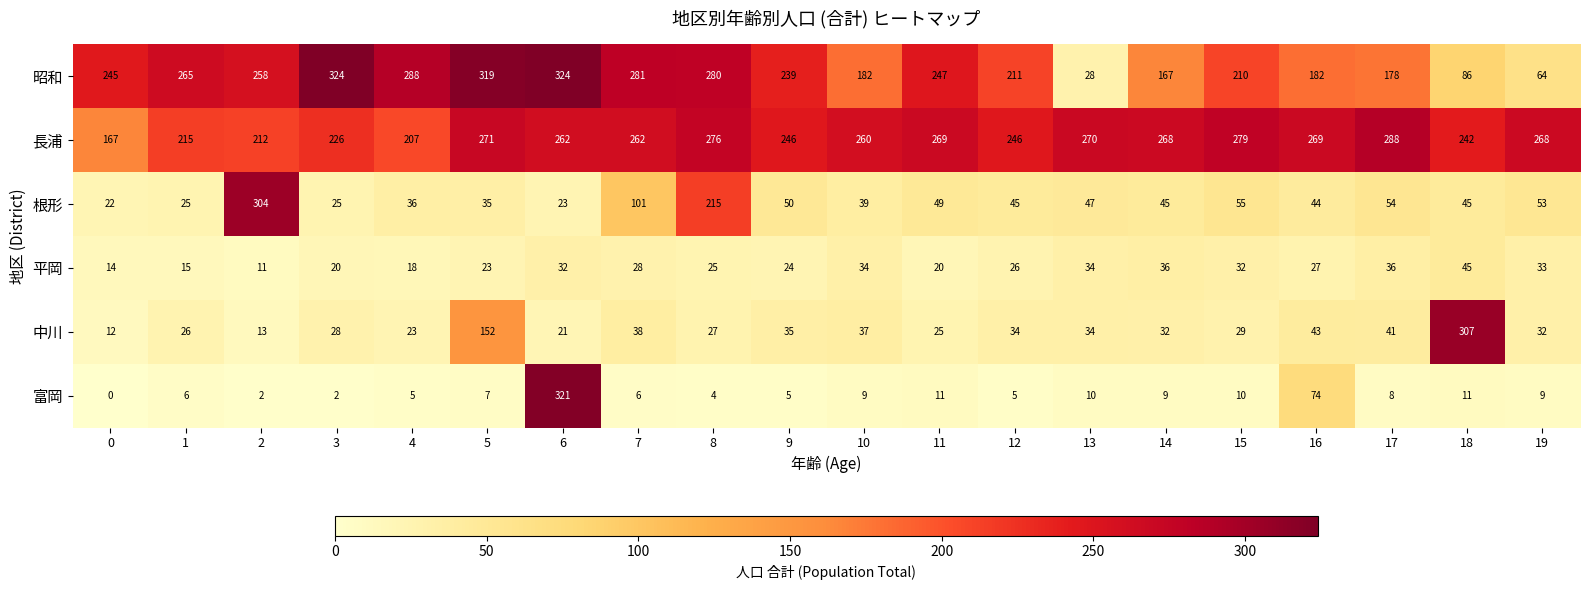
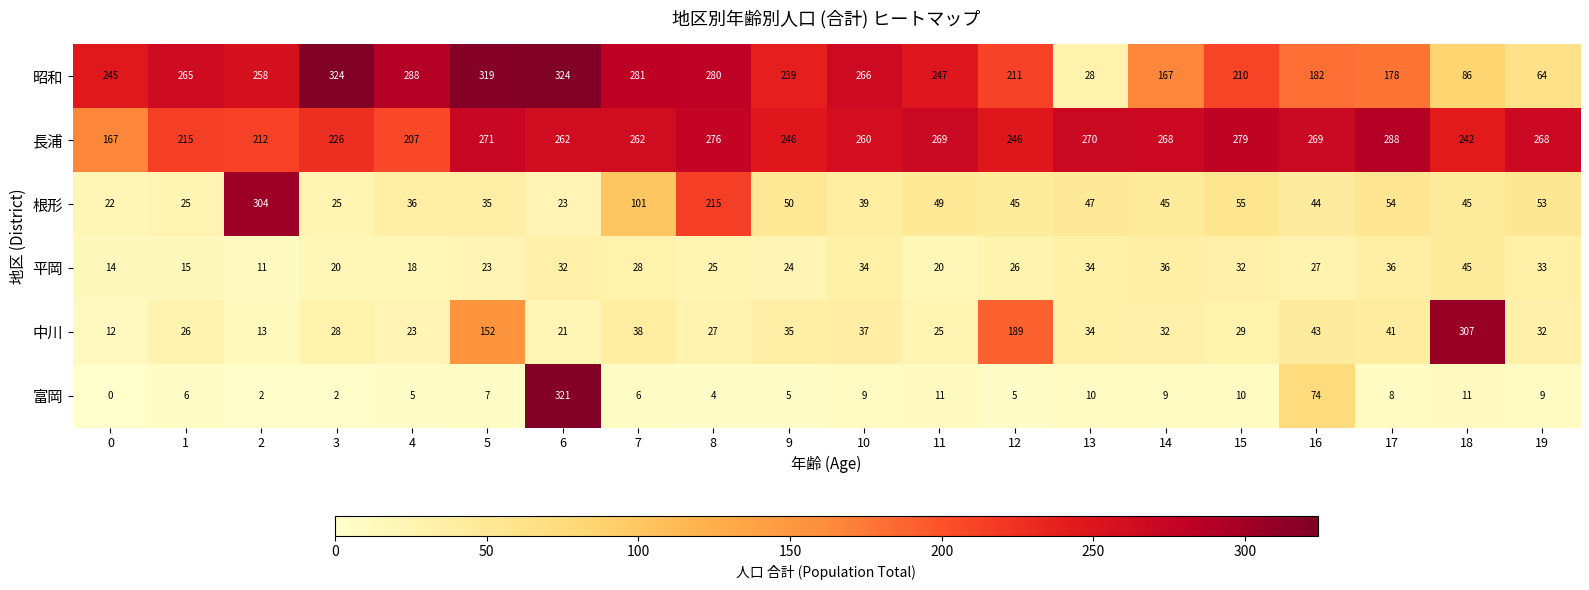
昭和, 10: 182 -> 266
中川, 12: 34 -> 189
